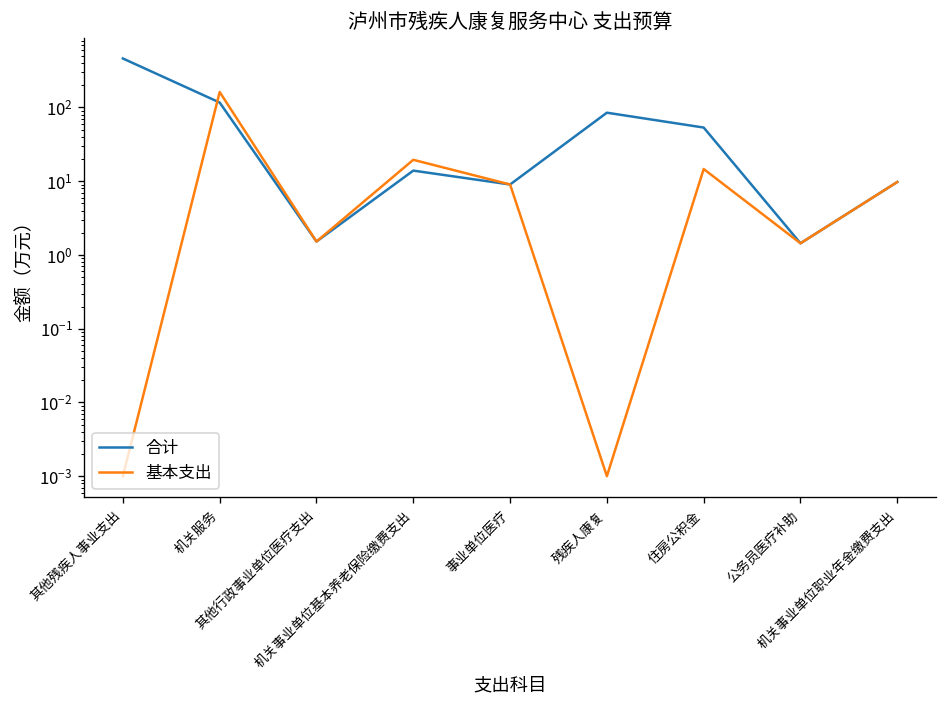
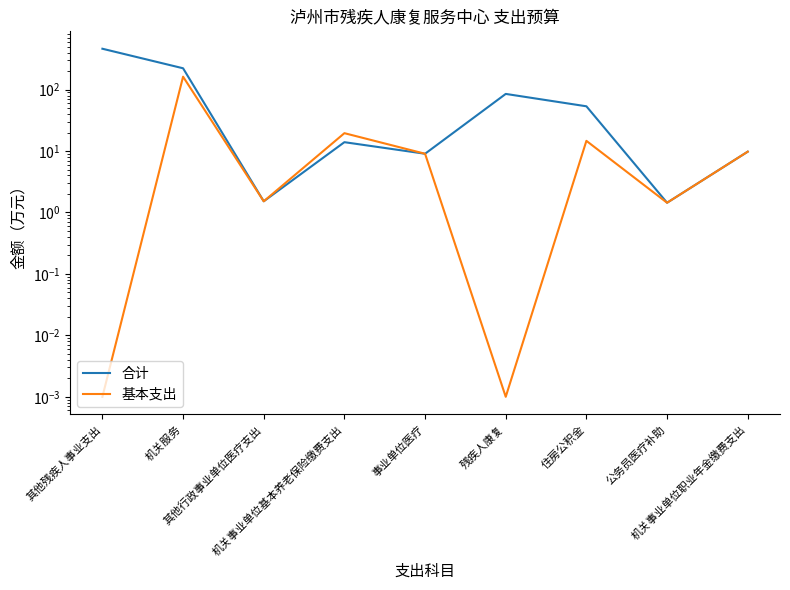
合计, 机关服务: 120 -> 220
